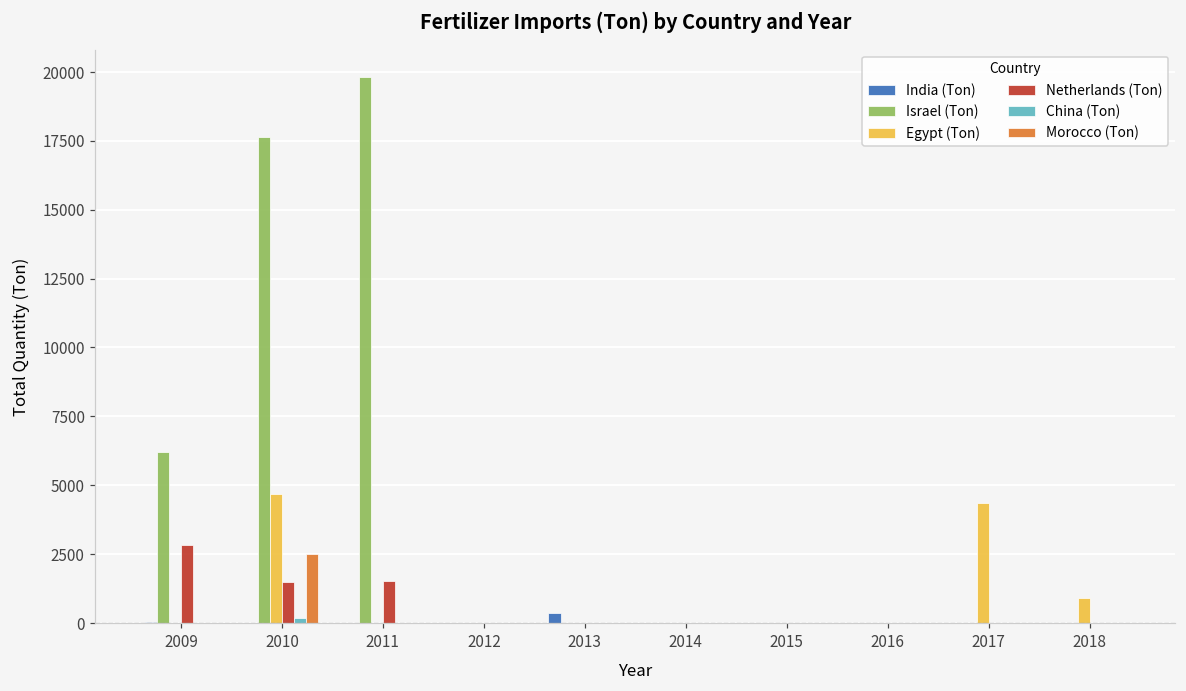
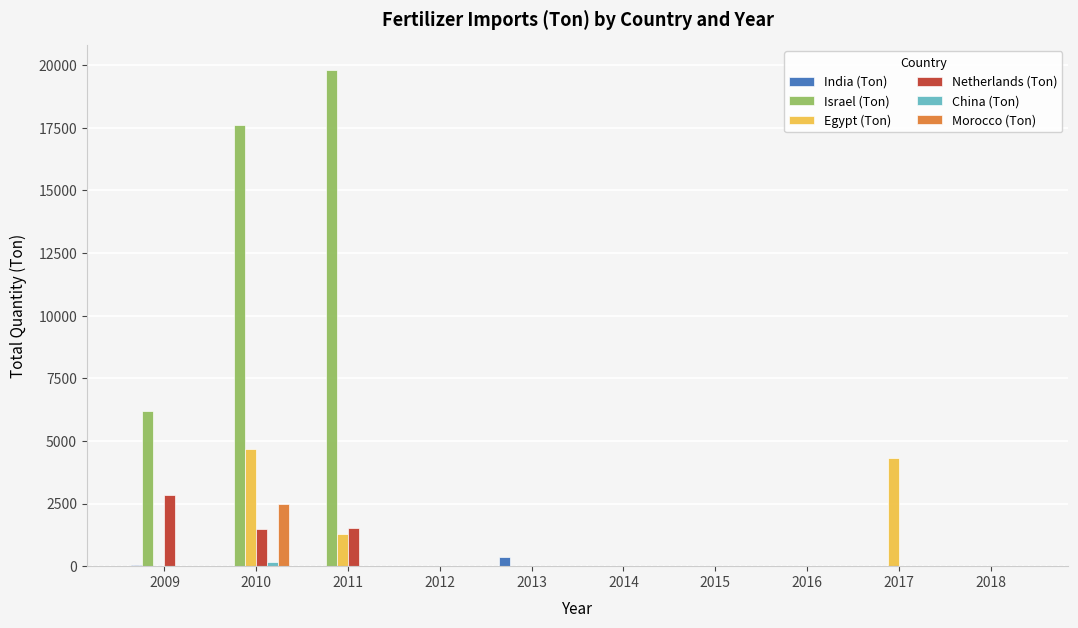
Egypt (Ton), 2011: 0 -> 1300
Egypt (Ton), 2018: 900 -> 0
